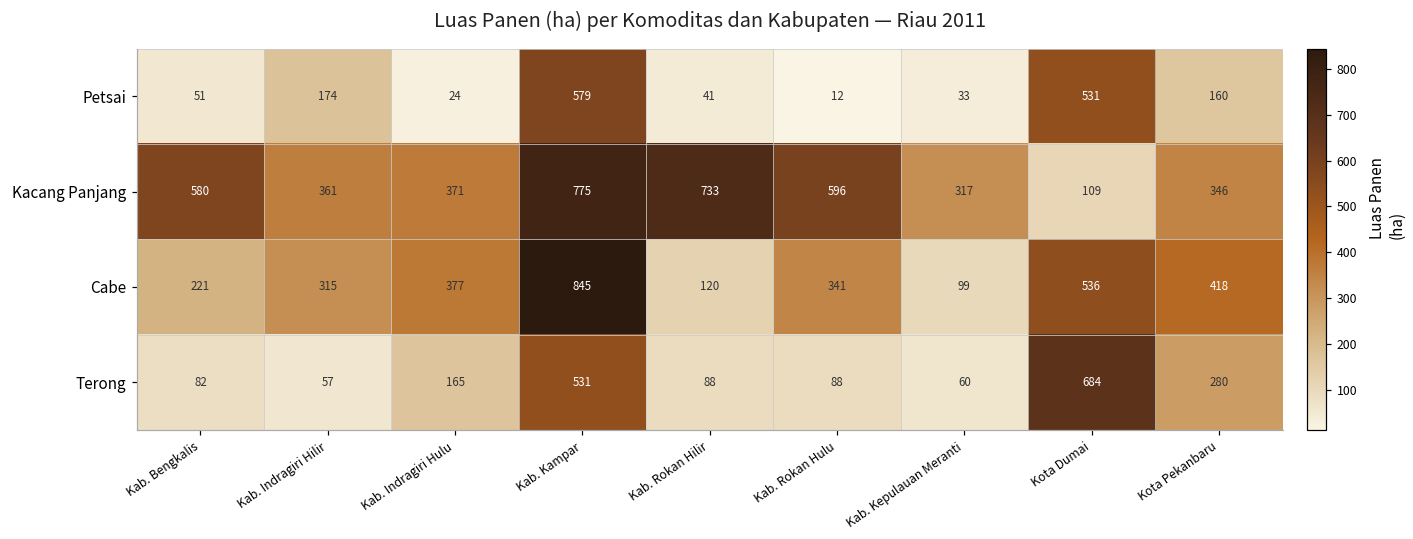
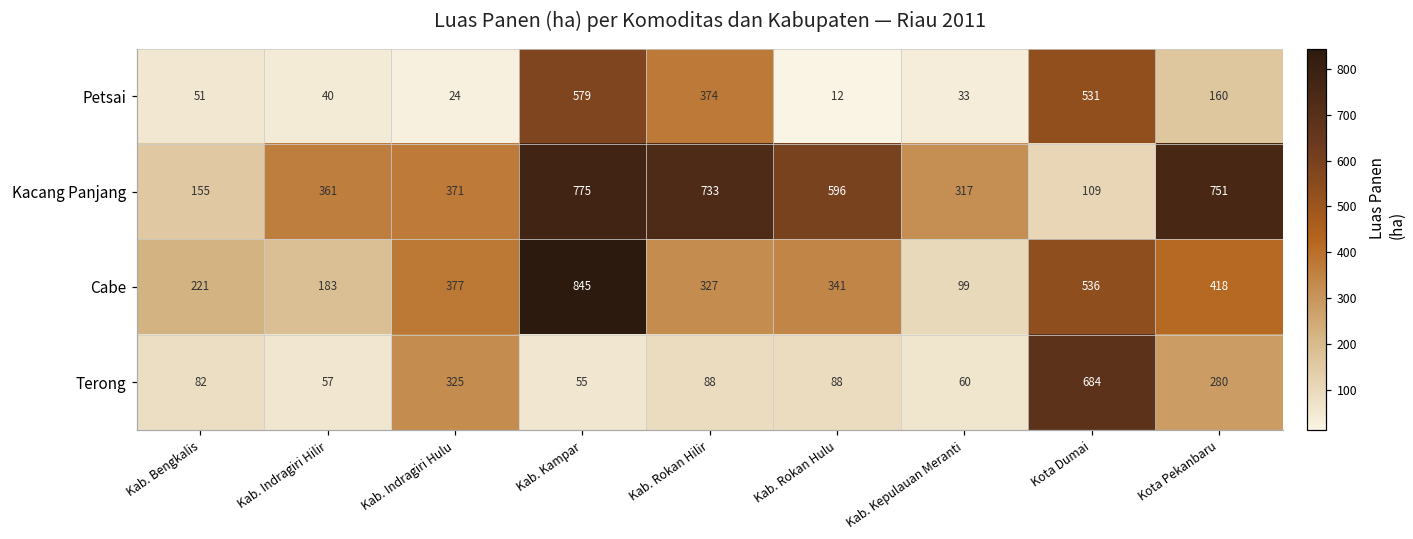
Petsai, Kab. Indragiri Hilir: 174 -> 40
Petsai, Kab. Rokan Hilir: 41 -> 374
Kacang Panjang, Kab. Bengkalis: 580 -> 155
Kacang Panjang, Kota Pekanbaru: 346 -> 751
Cabe, Kab. Indragiri Hilir: 315 -> 183
Cabe, Kab. Rokan Hilir: 120 -> 327
Terong, Kab. Indragiri Hulu: 165 -> 325
Terong, Kab. Kampar: 531 -> 55
